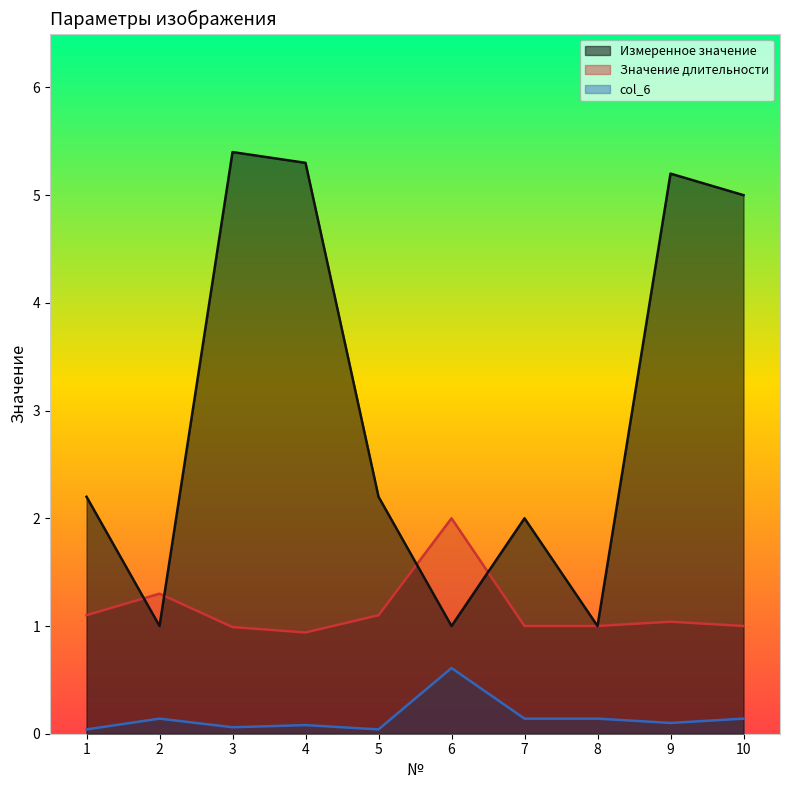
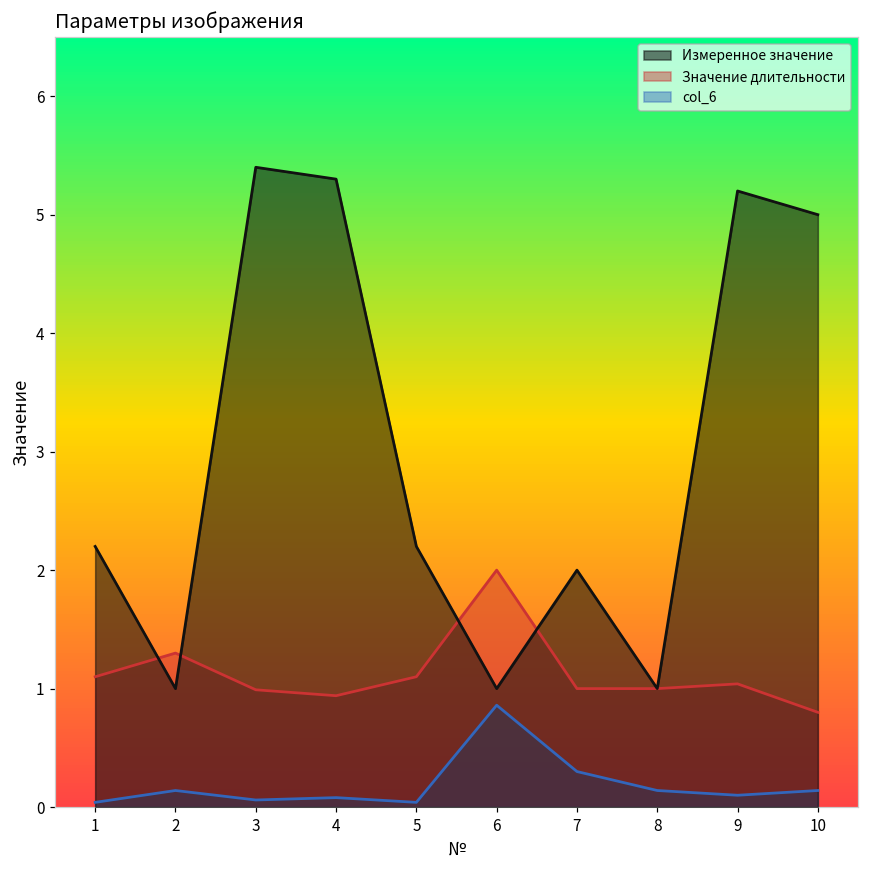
col_6, 6: 0.61 -> 0.86
col_6, 7: 0.14 -> 0.30
Значение длительности, 10: 1.0 -> 0.8
